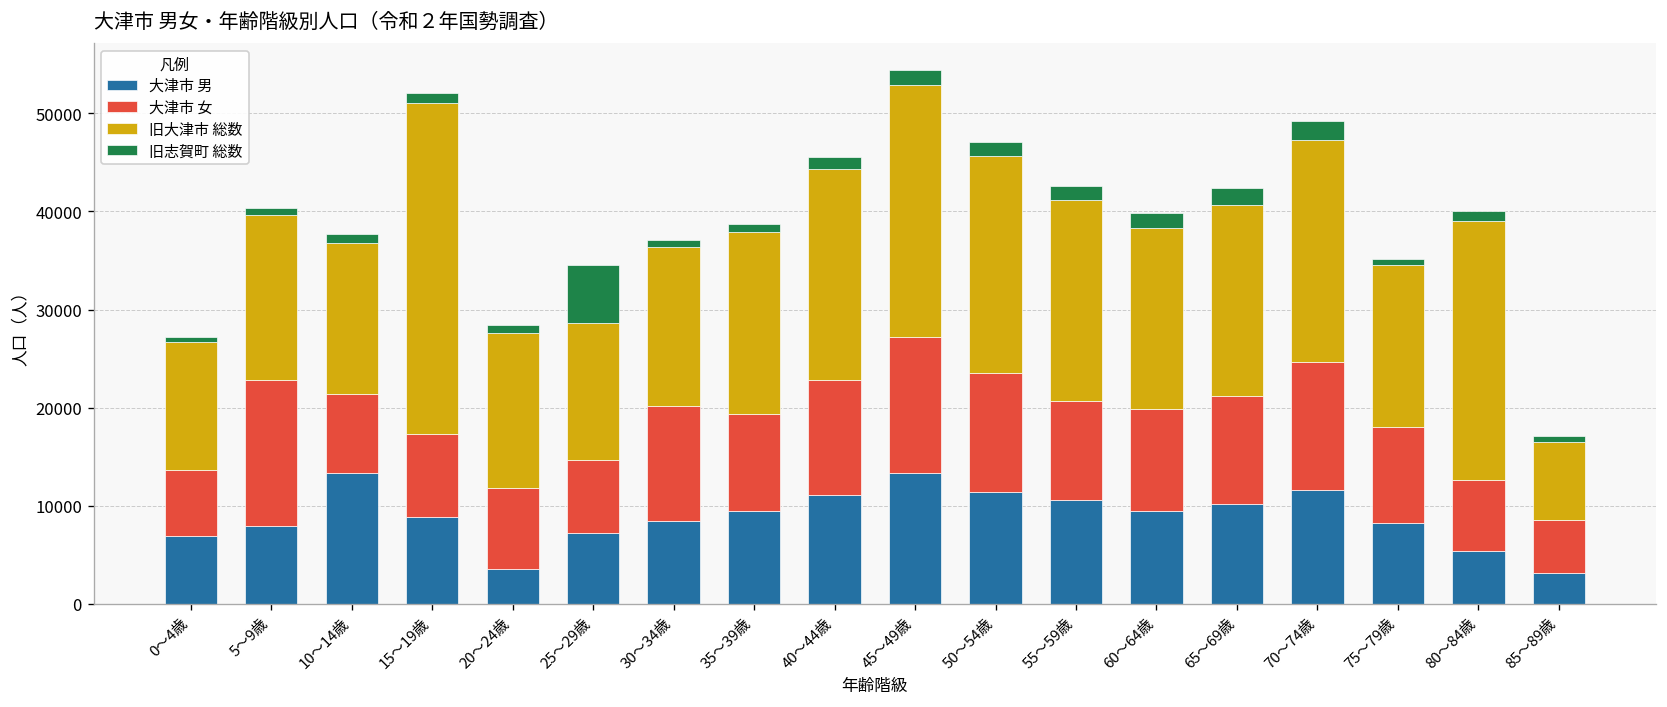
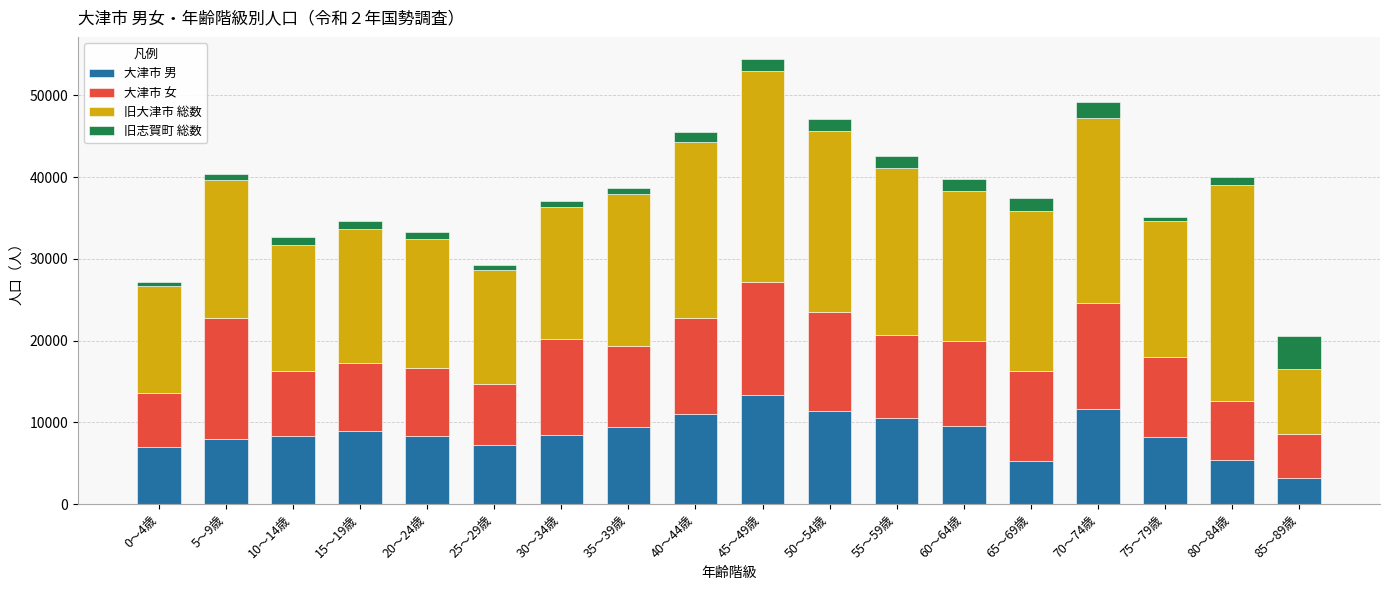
大津市 男, 10～14歳: 13000 -> 8000
旧大津市 総数, 15～19歳: 34000 -> 16000
大津市 男, 20～24歳: 4000 -> 8000
旧志賀町 総数, 25～29歳: 6000 -> 1000
大津市 男, 65～69歳: 10000 -> 5000
旧志賀町 総数, 85～89歳: 1000 -> 4000
